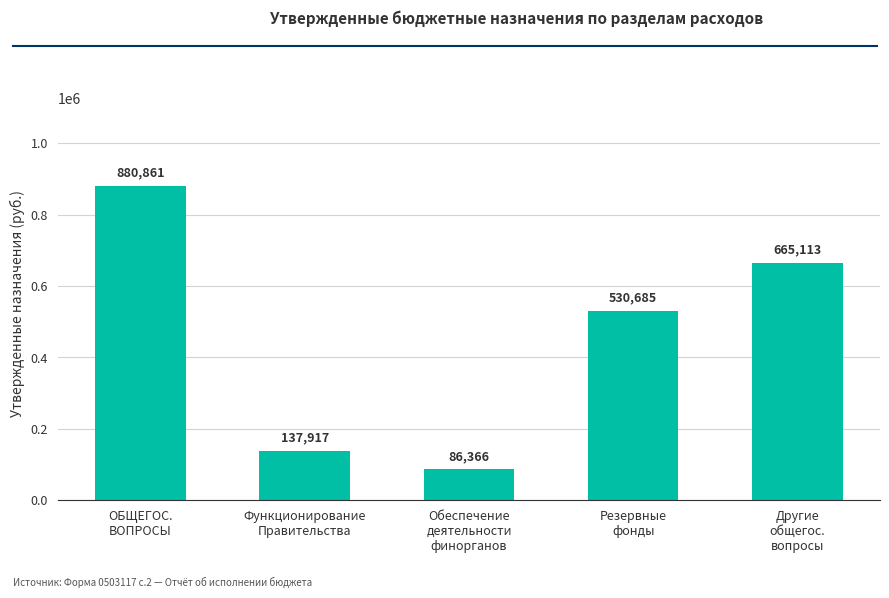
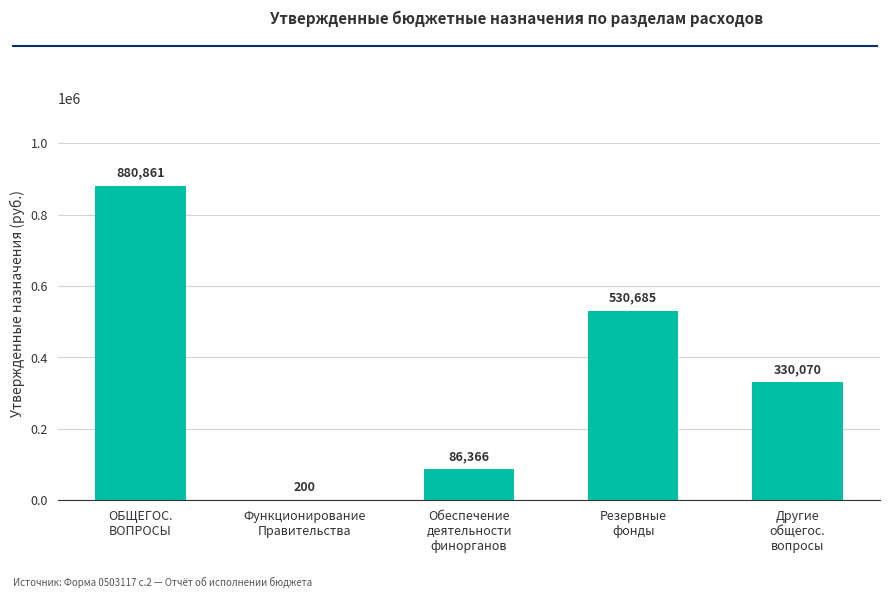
Функционирование Правительства: 137,917 -> 200
Другие общегос. вопросы: 665,113 -> 330,070
